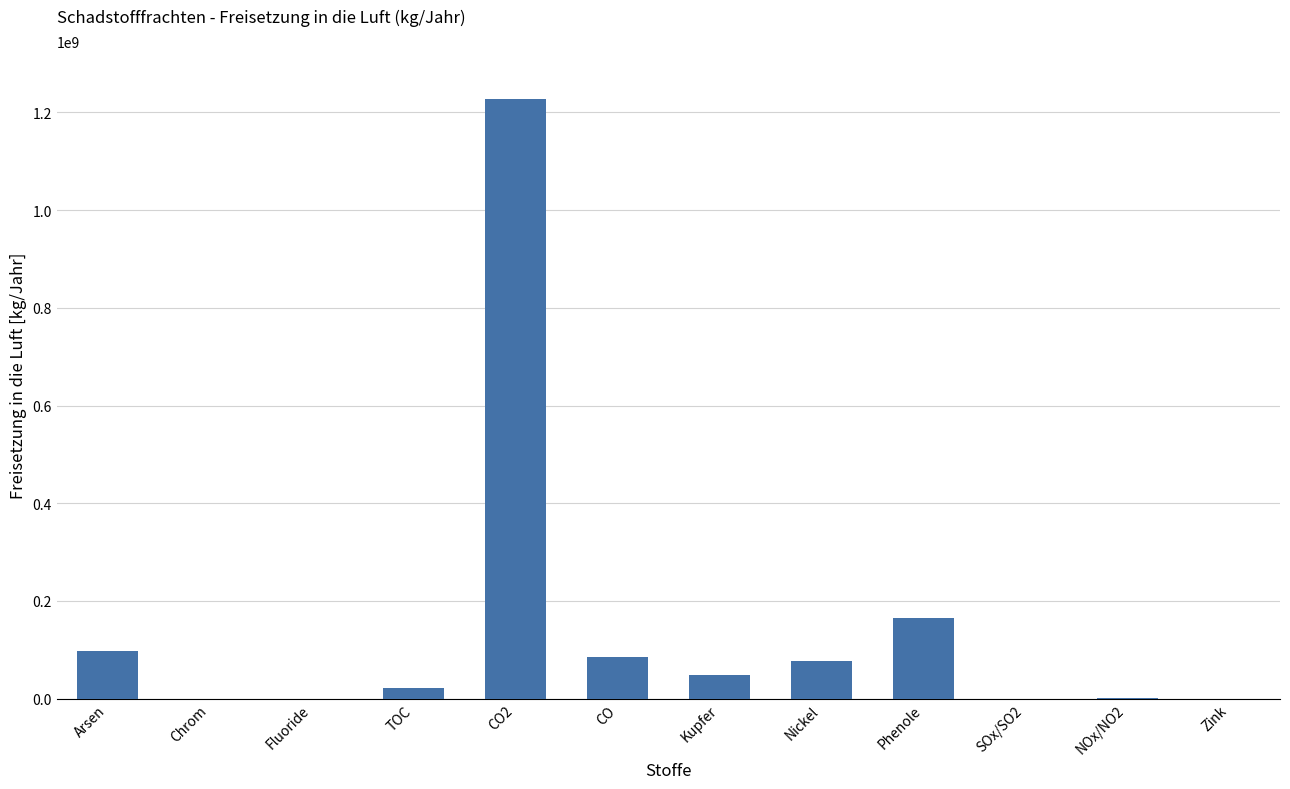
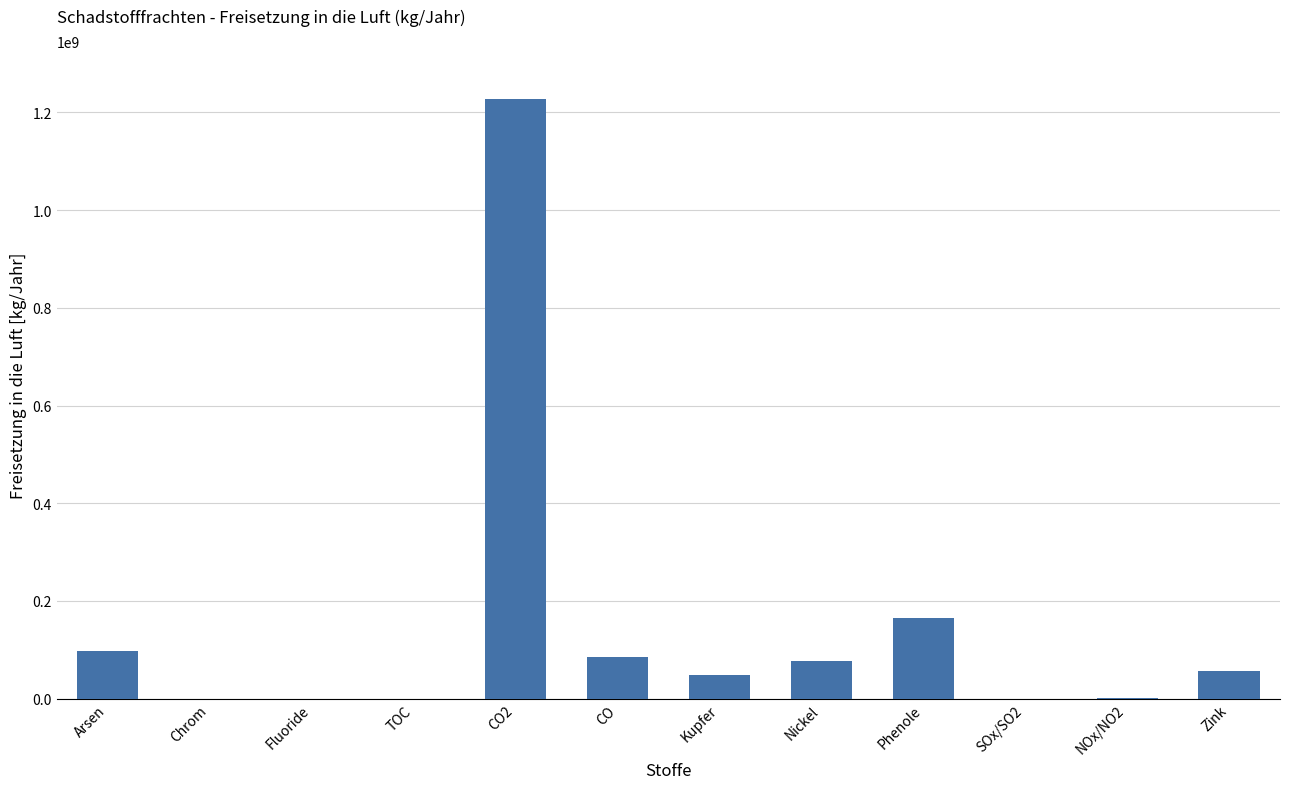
TOC: 20000000 -> 0
Zink: 0 -> 60000000
